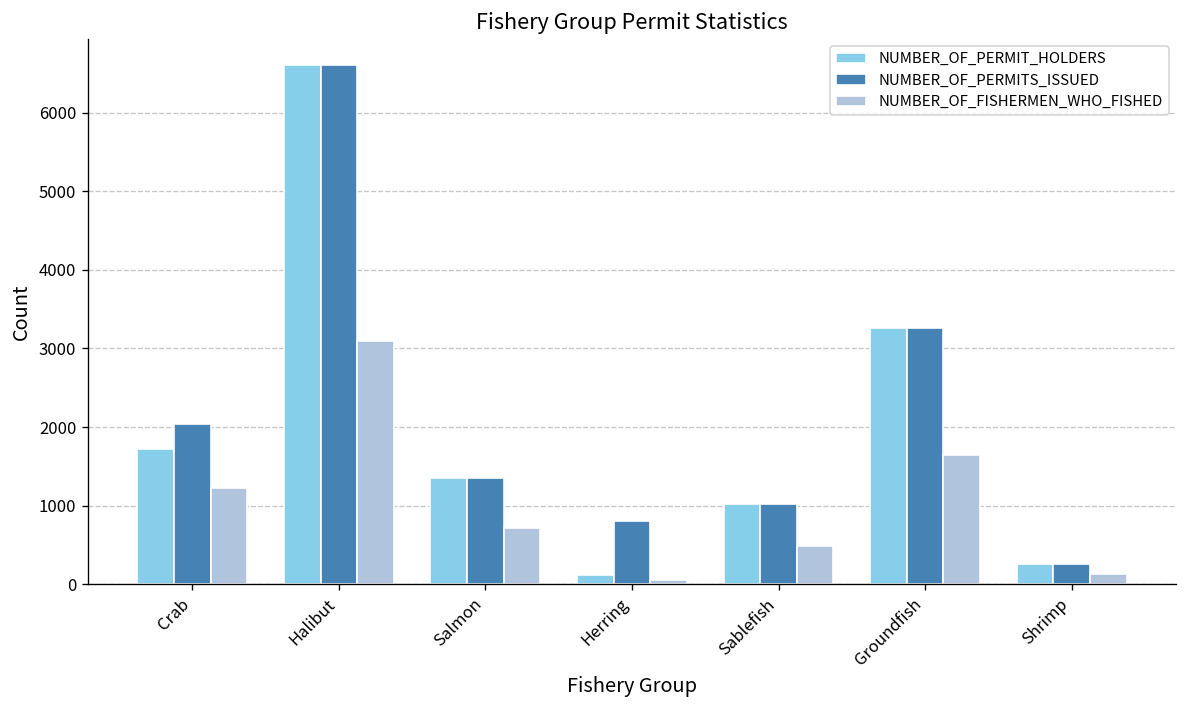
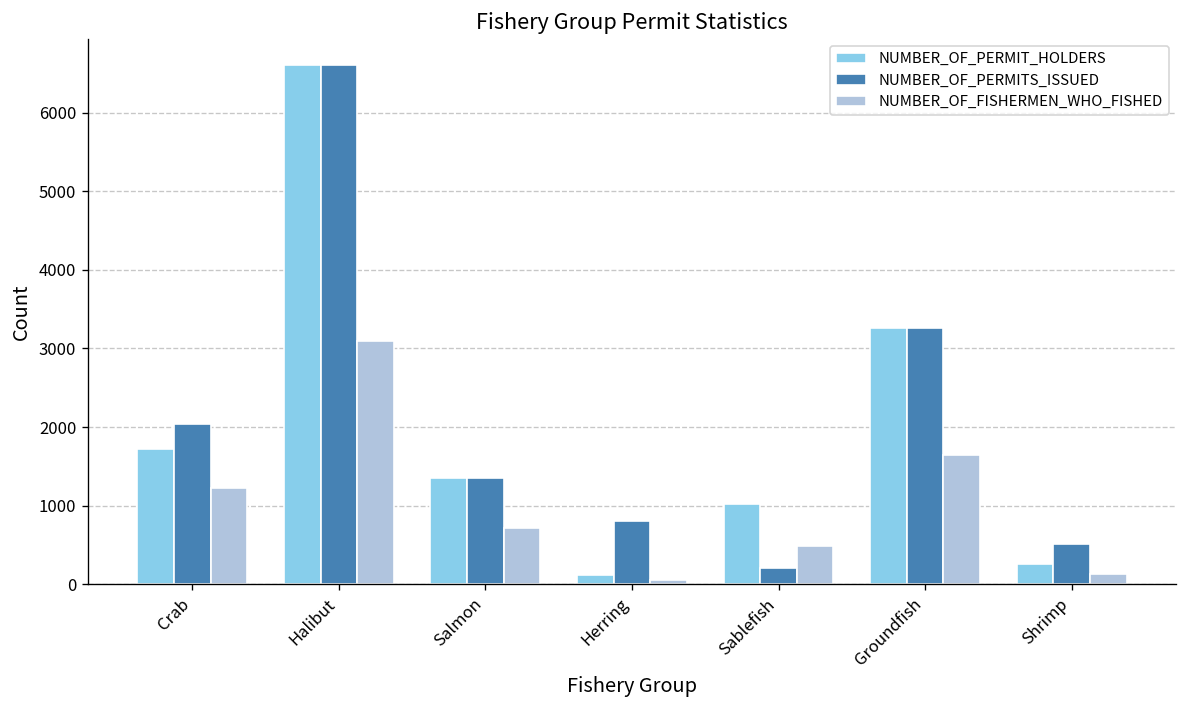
NUMBER_OF_PERMITS_ISSUED, Sablefish: 1000 -> 200
NUMBER_OF_PERMITS_ISSUED, Shrimp: 300 -> 500
